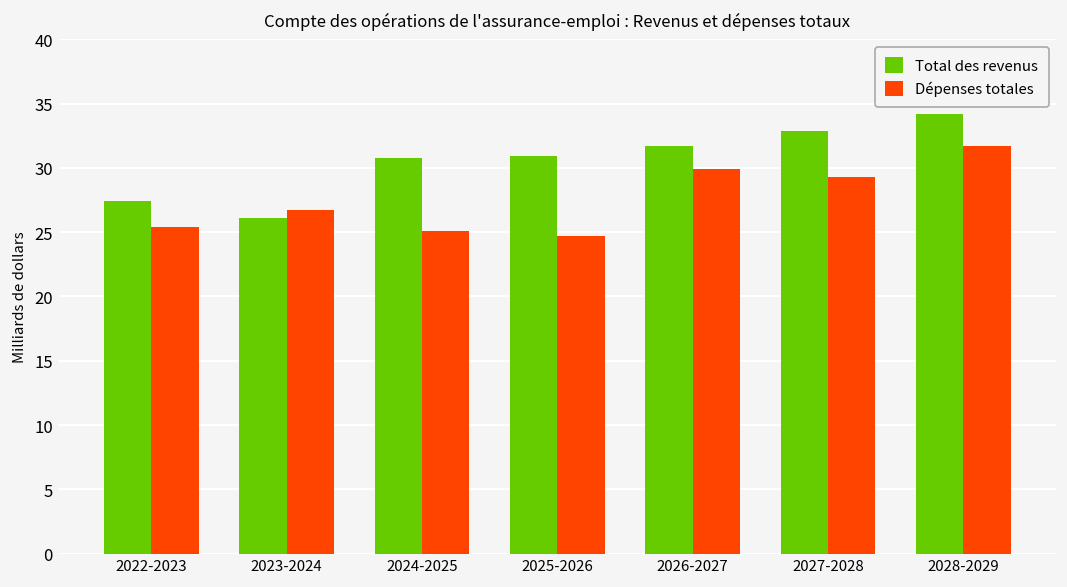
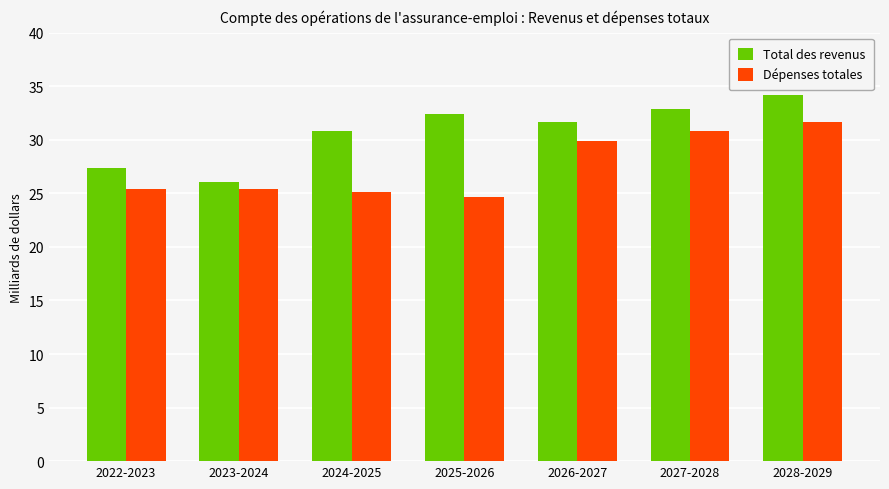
Dépenses totales, 2023-2024: 26.7 -> 25.4
Total des revenus, 2025-2026: 30.9 -> 32.4
Dépenses totales, 2027-2028: 29.3 -> 30.8
